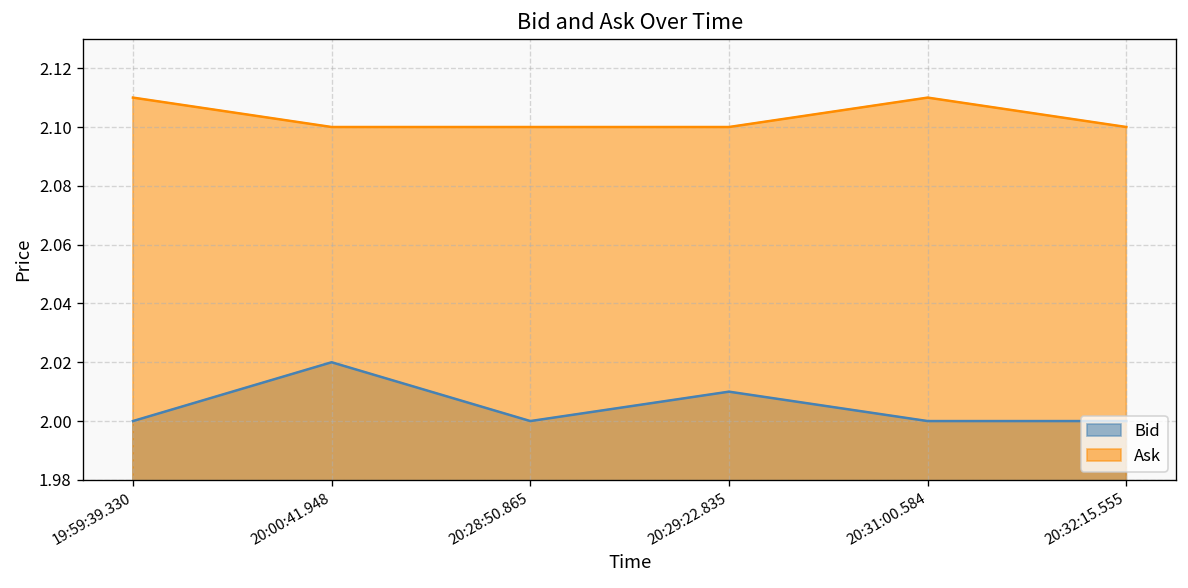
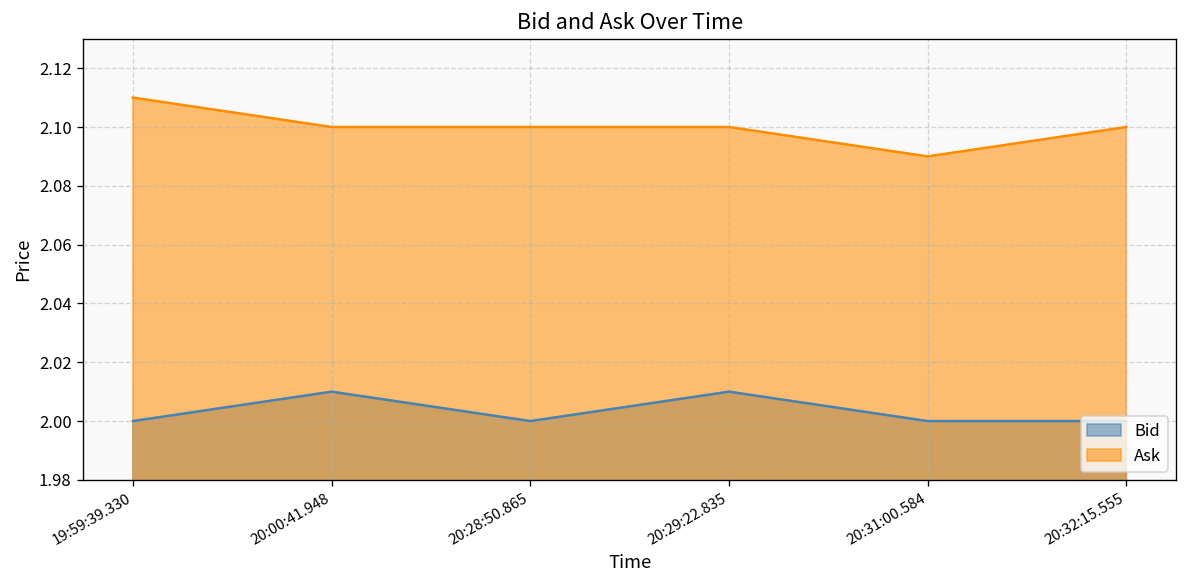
Bid, 20:00:41.948: 2.02 -> 2.01
Ask, 20:31:00.584: 2.11 -> 2.09
